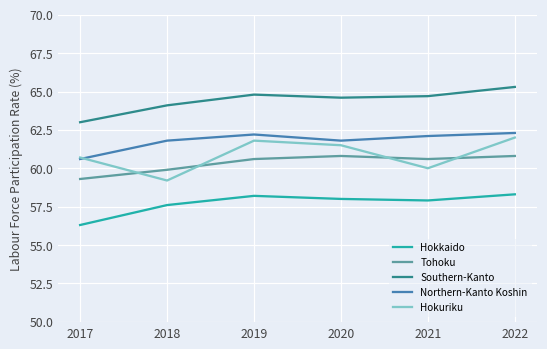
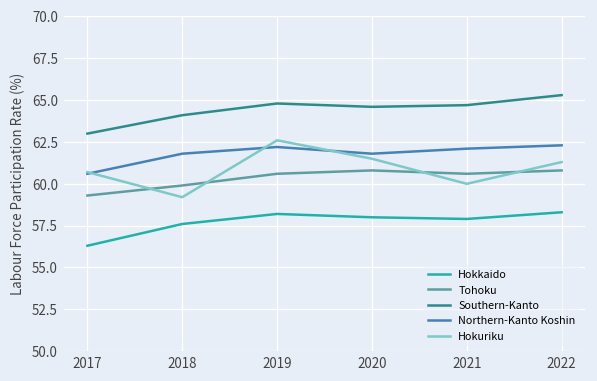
Hokuriku, 2019: 61.8 -> 62.6
Hokuriku, 2022: 62.0 -> 61.3
